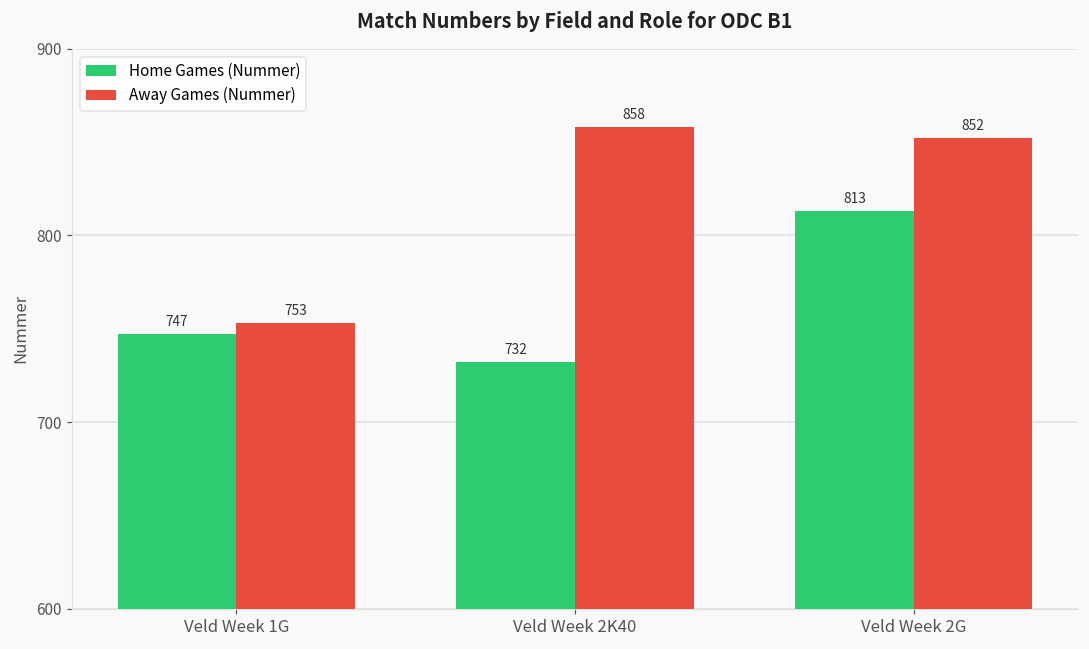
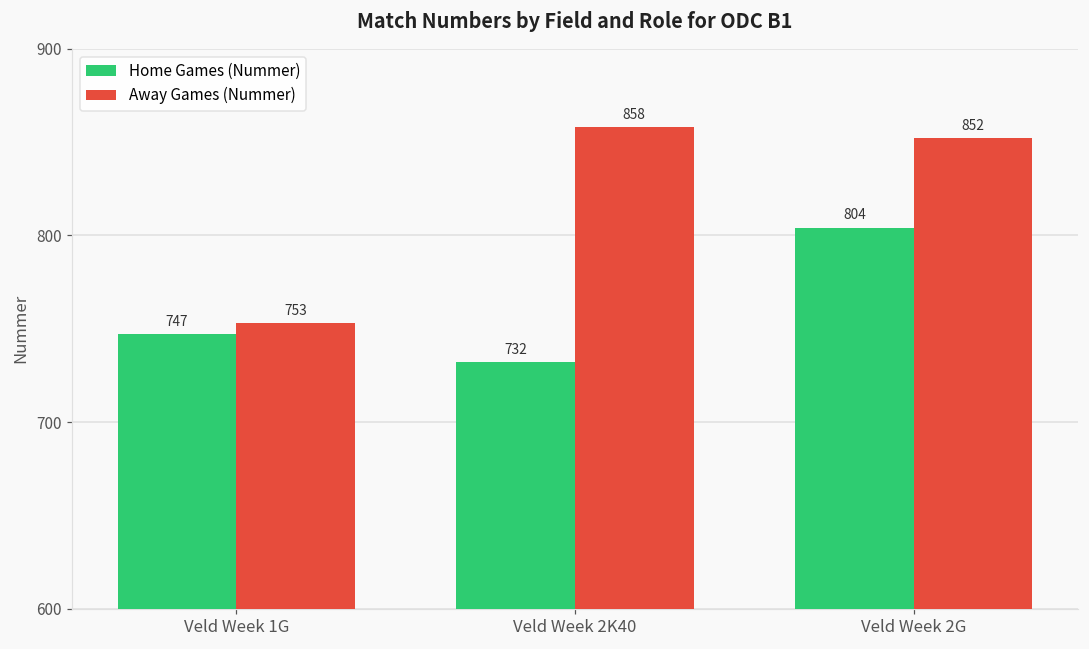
Home Games (Nummer), Veld Week 2G: 813 -> 804
